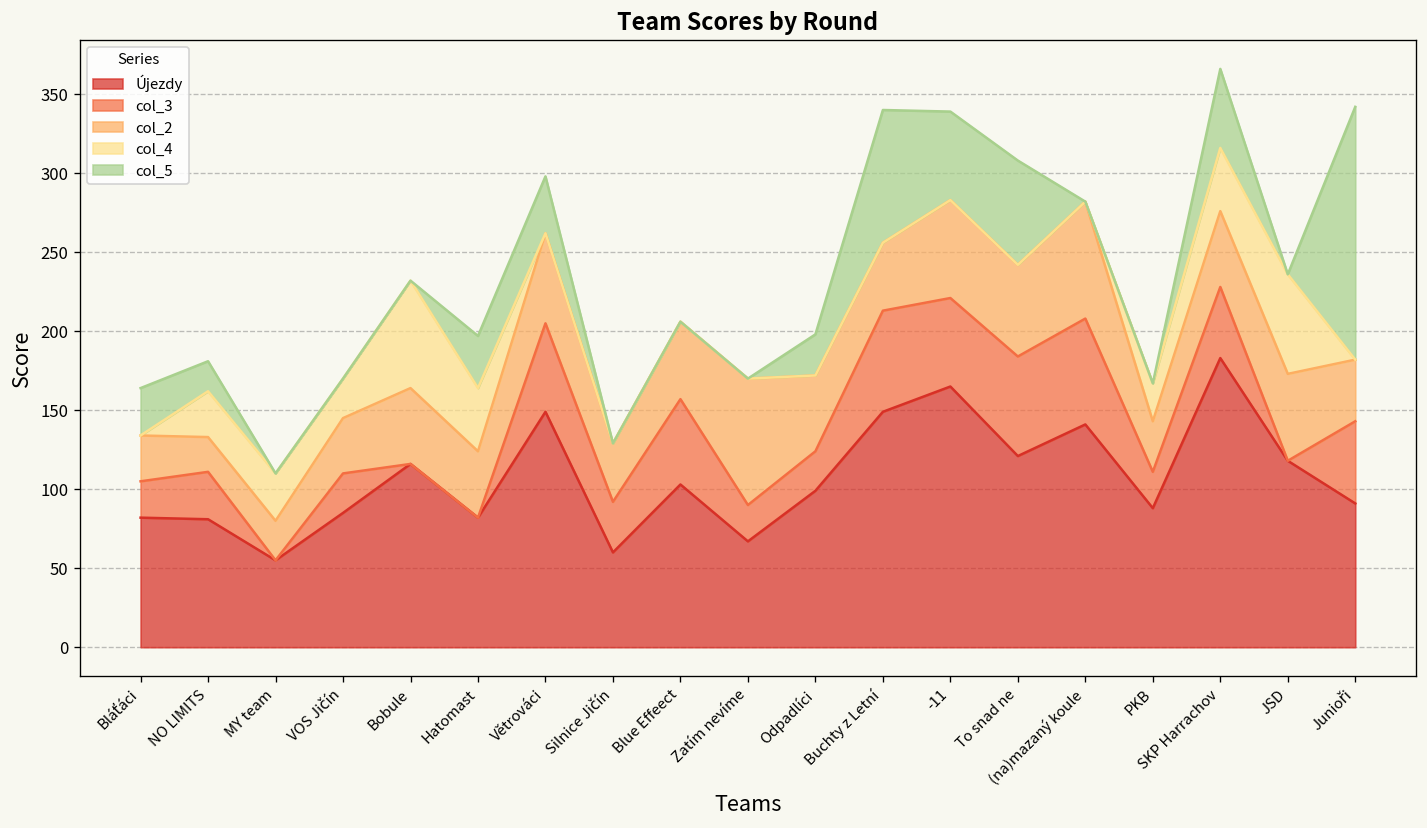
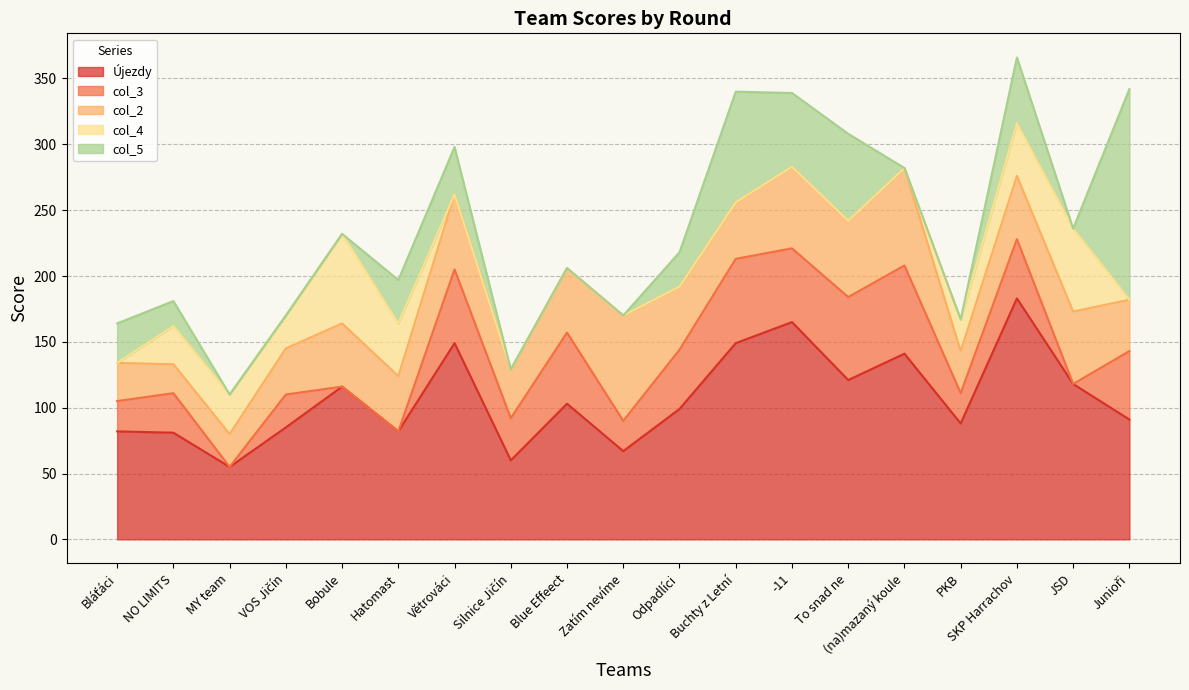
col_3, Odpadlíci: 25 -> 45
